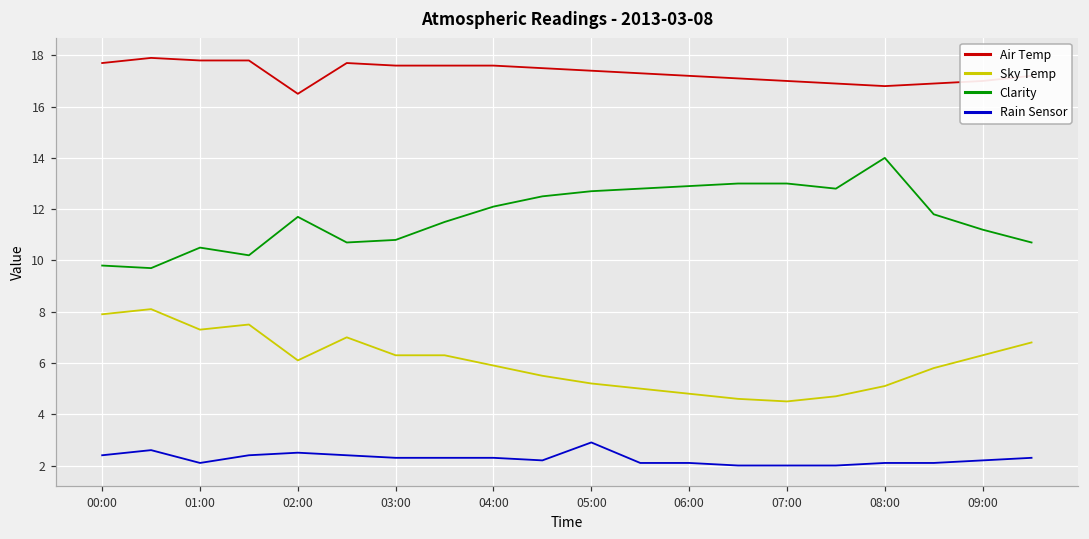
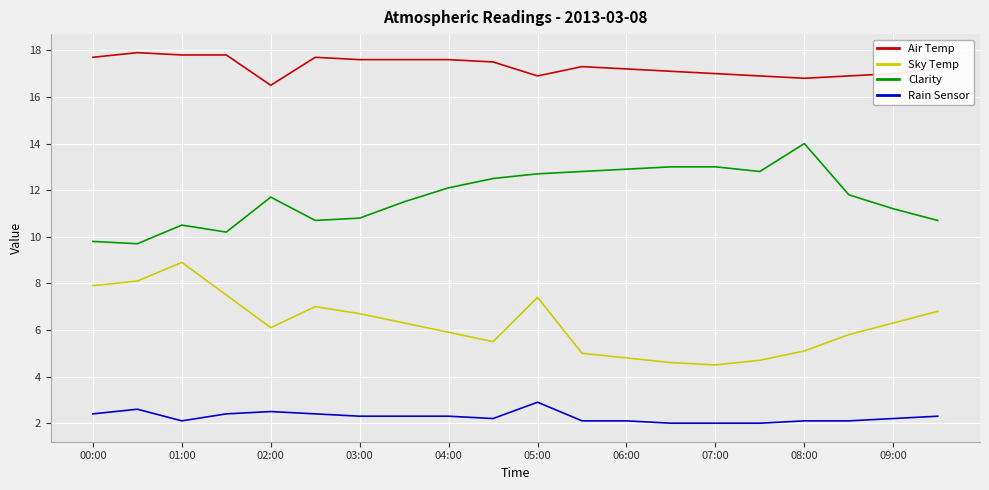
Sky Temp, 01:00: 7.3 -> 8.9
Sky Temp, 03:00: 6.3 -> 6.7
Air Temp, 05:00: 17.4 -> 16.9
Sky Temp, 05:00: 5.2 -> 7.4
